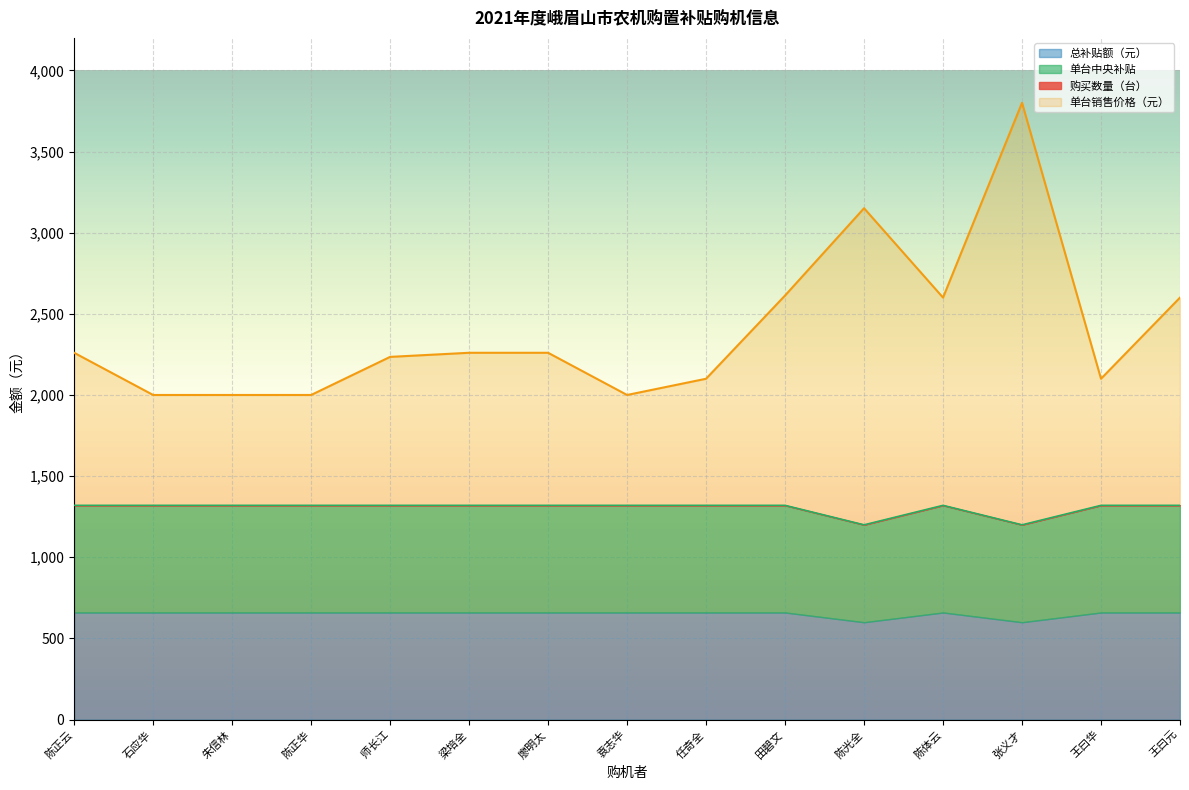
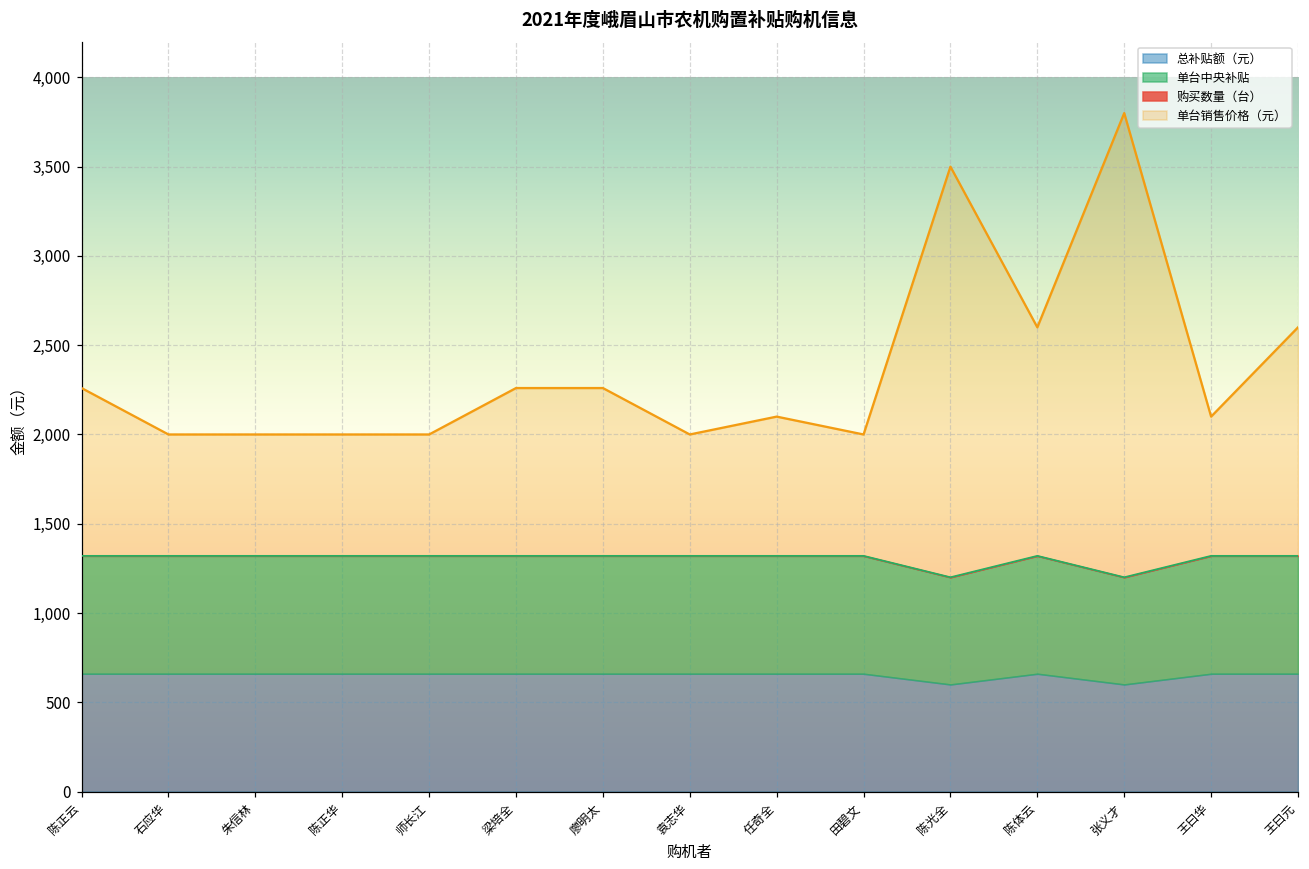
单台销售价格（元）, 师长江: 2,230 -> 2,000
单台销售价格（元）, 田碧文: 2,610 -> 2,000
单台销售价格（元）, 陈光全: 3,150 -> 3,500
